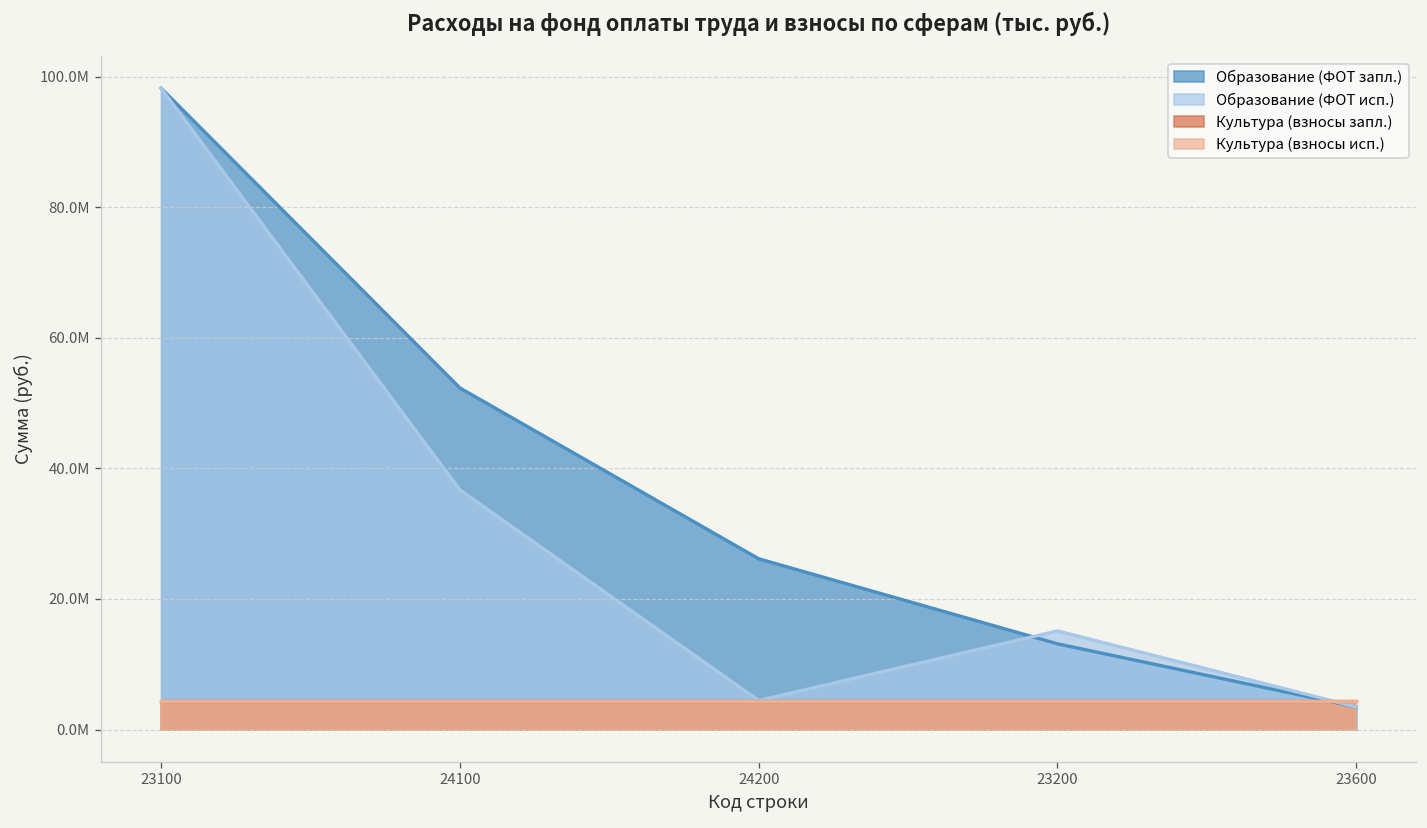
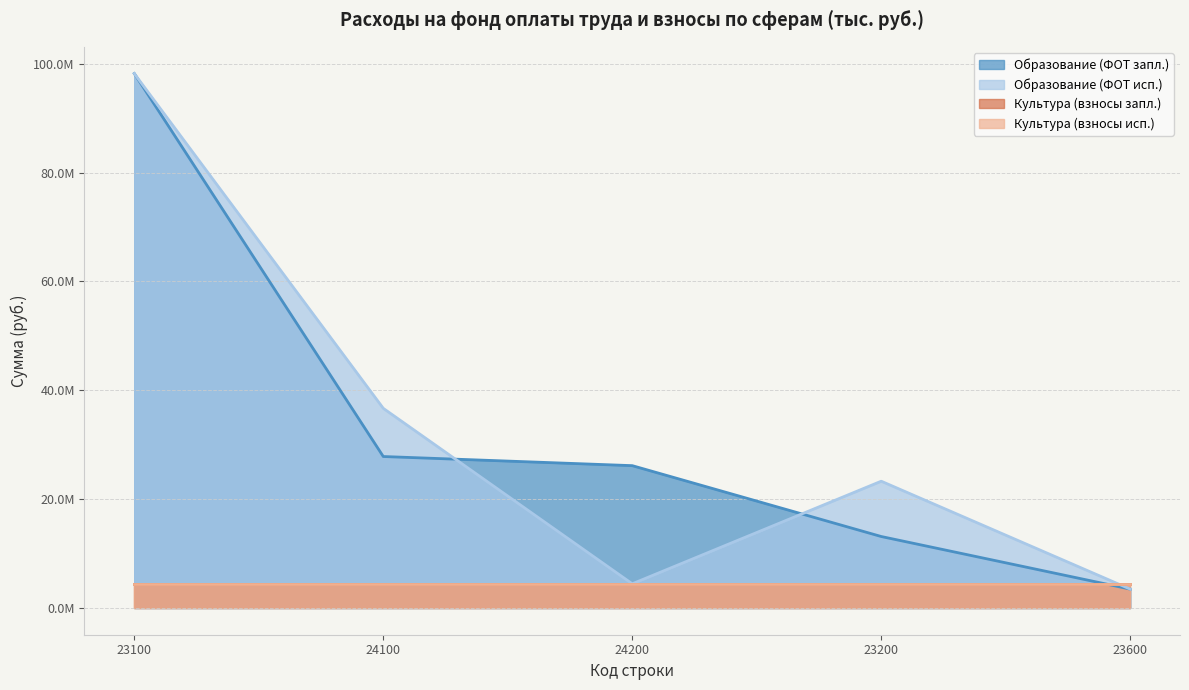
Образование (ФОТ запл.), 24100: 52000000 -> 28000000
Образование (ФОТ исп.), 23200: 15000000 -> 23000000
